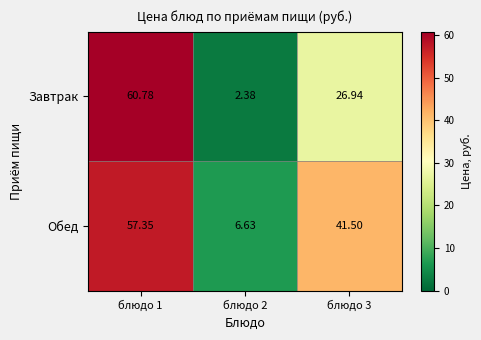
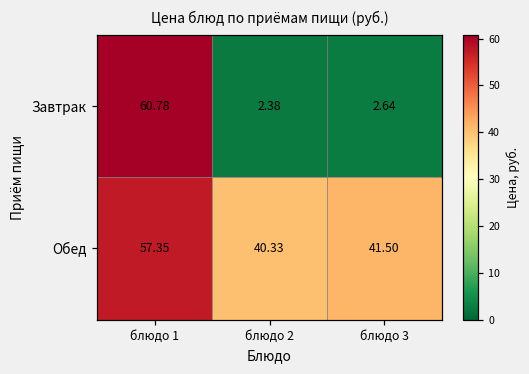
Завтрак, блюдо 3: 26.94 -> 2.64
Обед, блюдо 2: 6.63 -> 40.33
